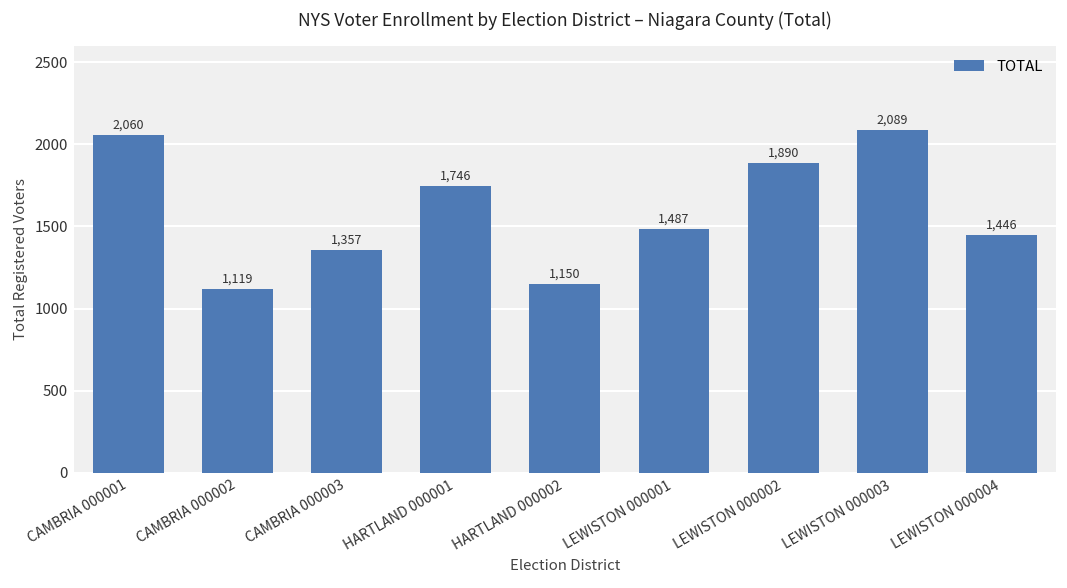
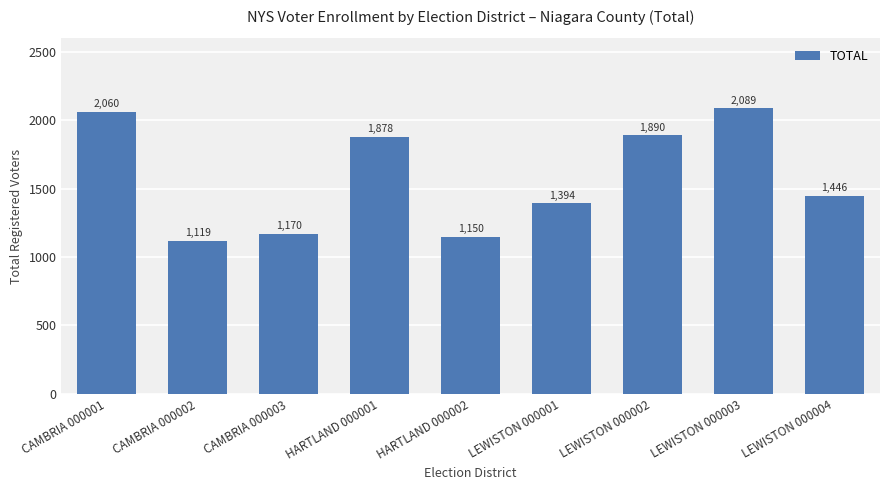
CAMBRIA 000003: 1,357 -> 1,170
HARTLAND 000001: 1,746 -> 1,878
LEWISTON 000001: 1,487 -> 1,394
